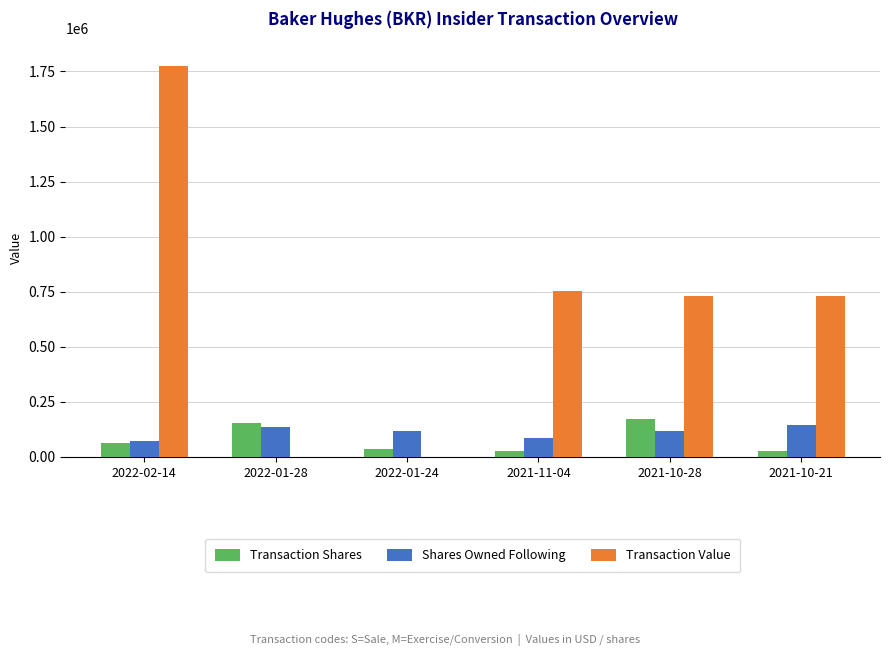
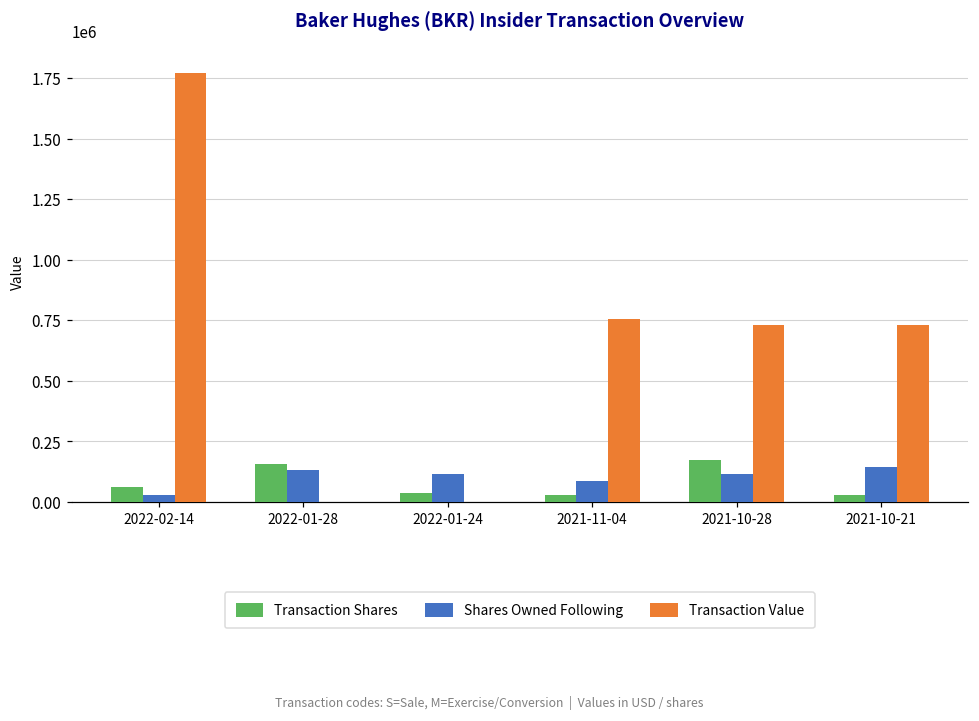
Shares Owned Following, 2022-02-14: 70000 -> 30000
